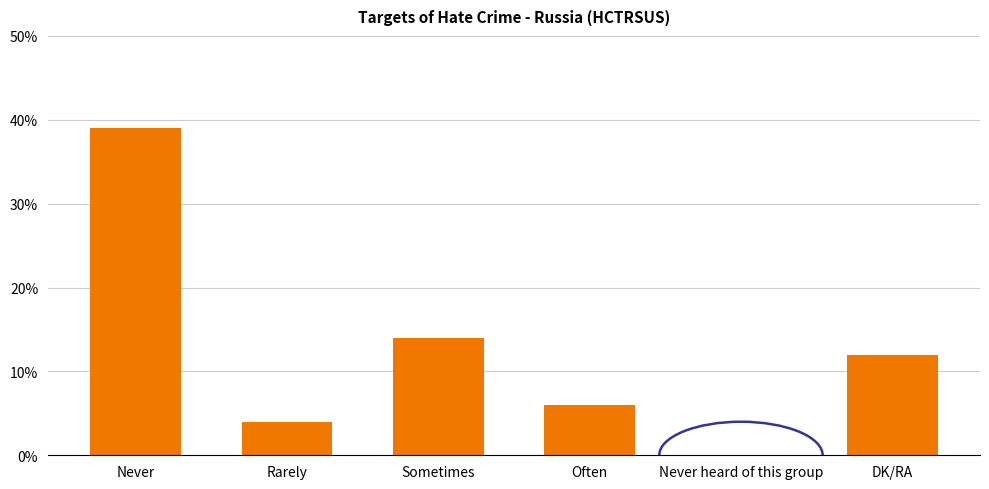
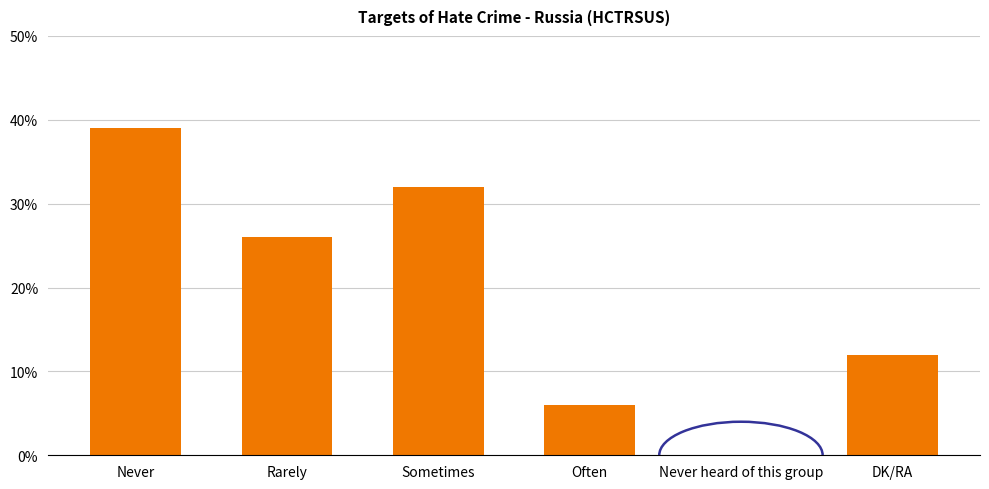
Rarely: 4% -> 26%
Sometimes: 14% -> 32%
